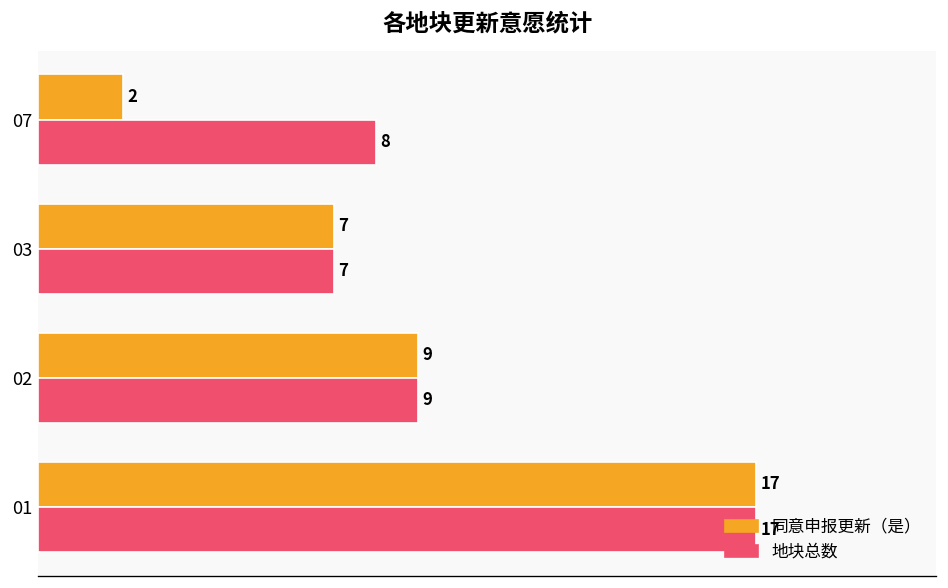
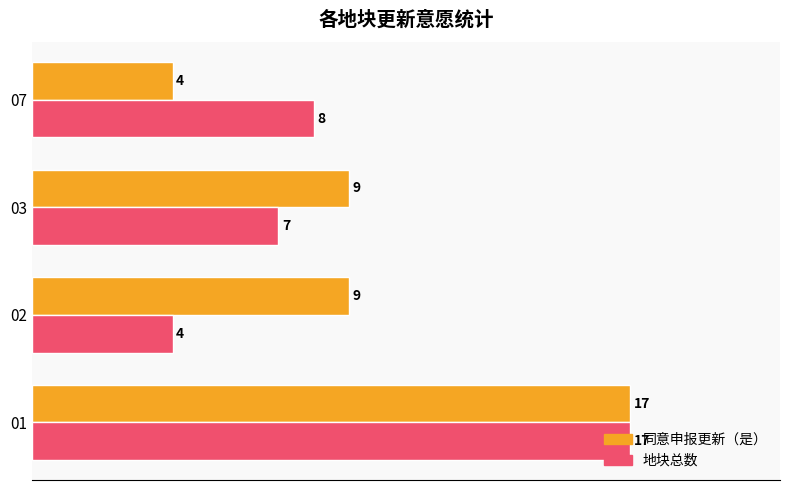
同意申报更新（是）, 07: 2 -> 4
同意申报更新（是）, 03: 7 -> 9
地块总数, 02: 9 -> 4
